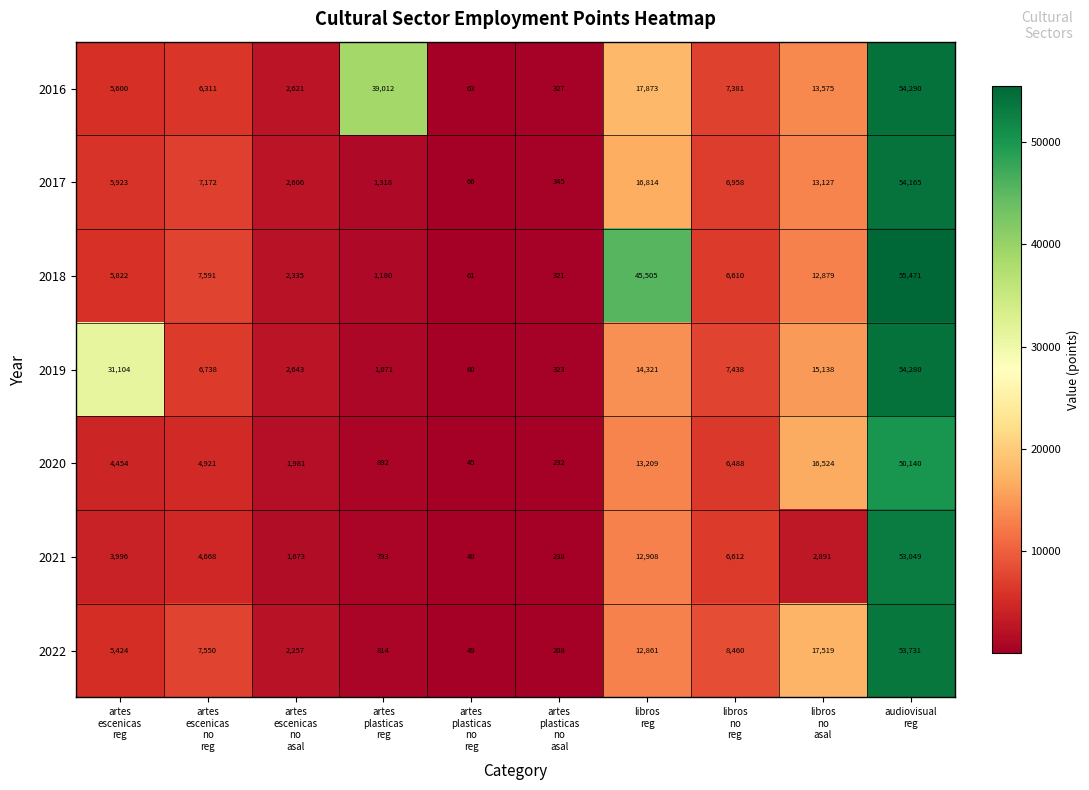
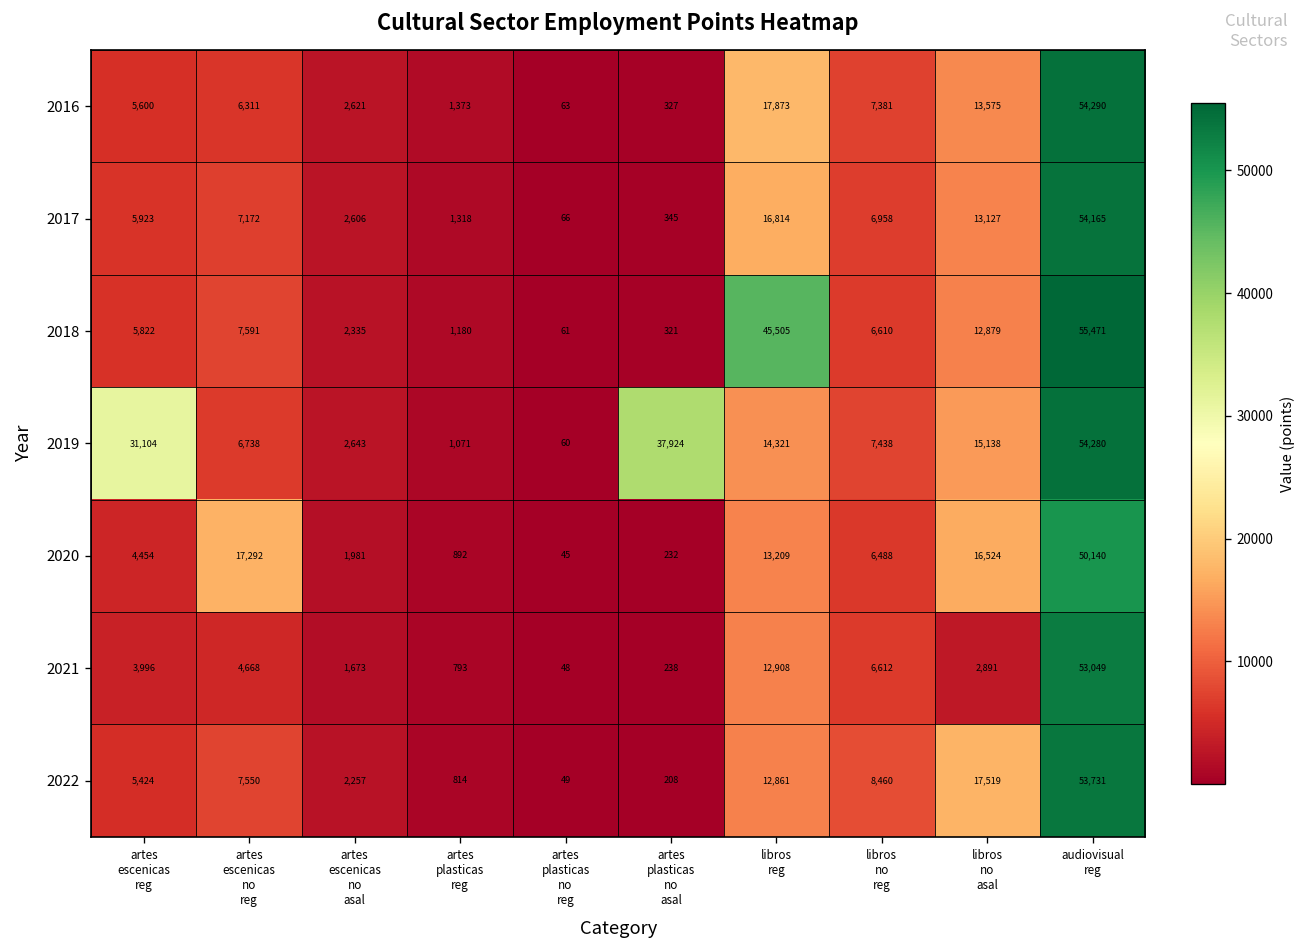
2016, artes plasticas reg: 39,012 -> 1,373
2019, artes plasticas no asal: 323 -> 37,924
2020, artes escenicas no reg: 4,921 -> 17,292
